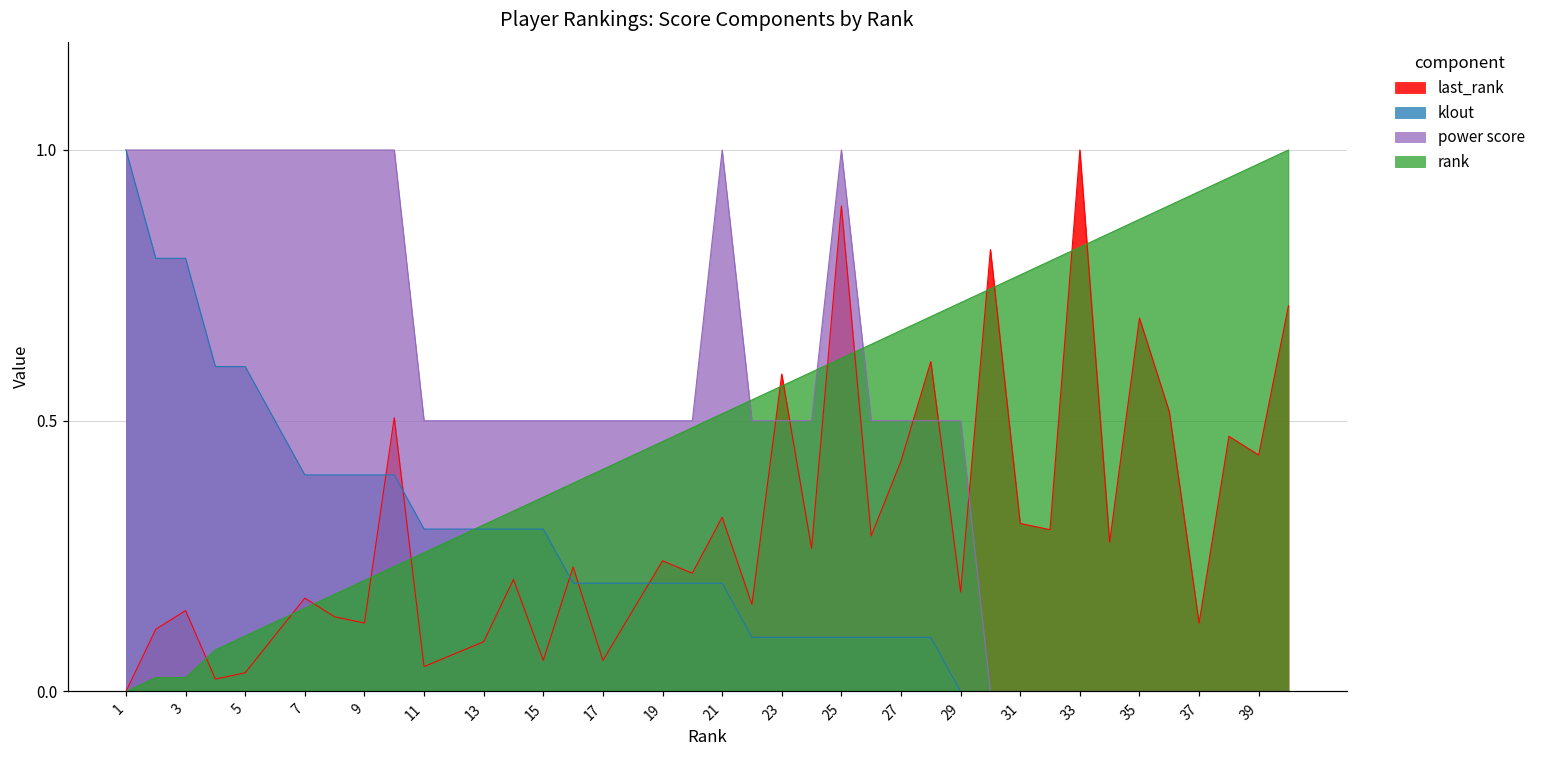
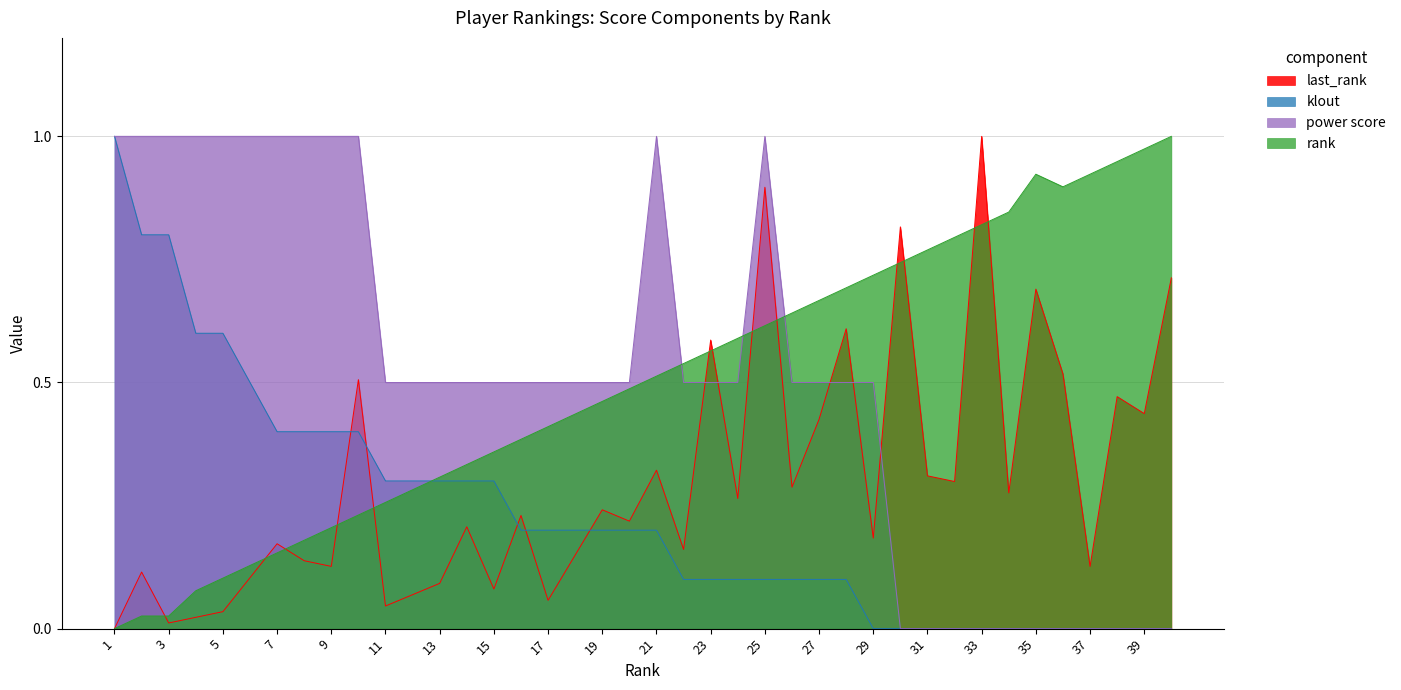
last_rank, 3: 0.15 -> 0.01
last_rank, 15: 0.06 -> 0.08
rank, 35: 0.87 -> 0.92
